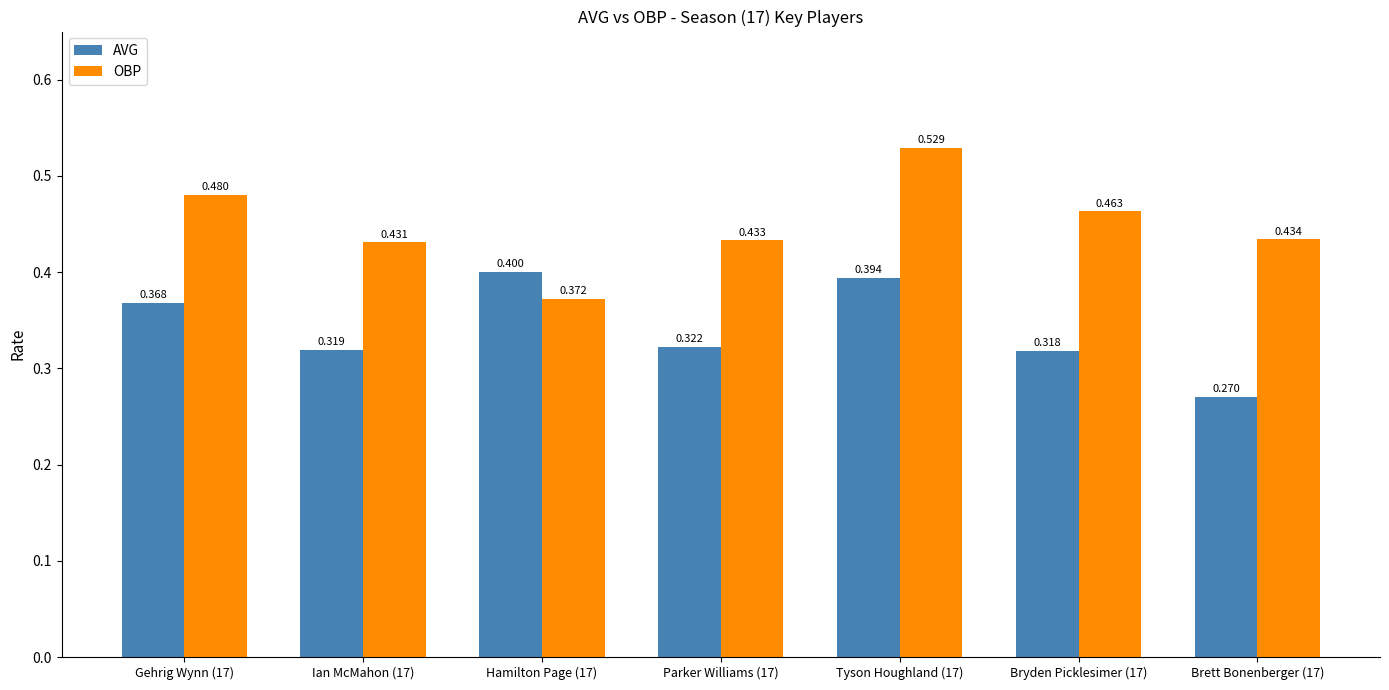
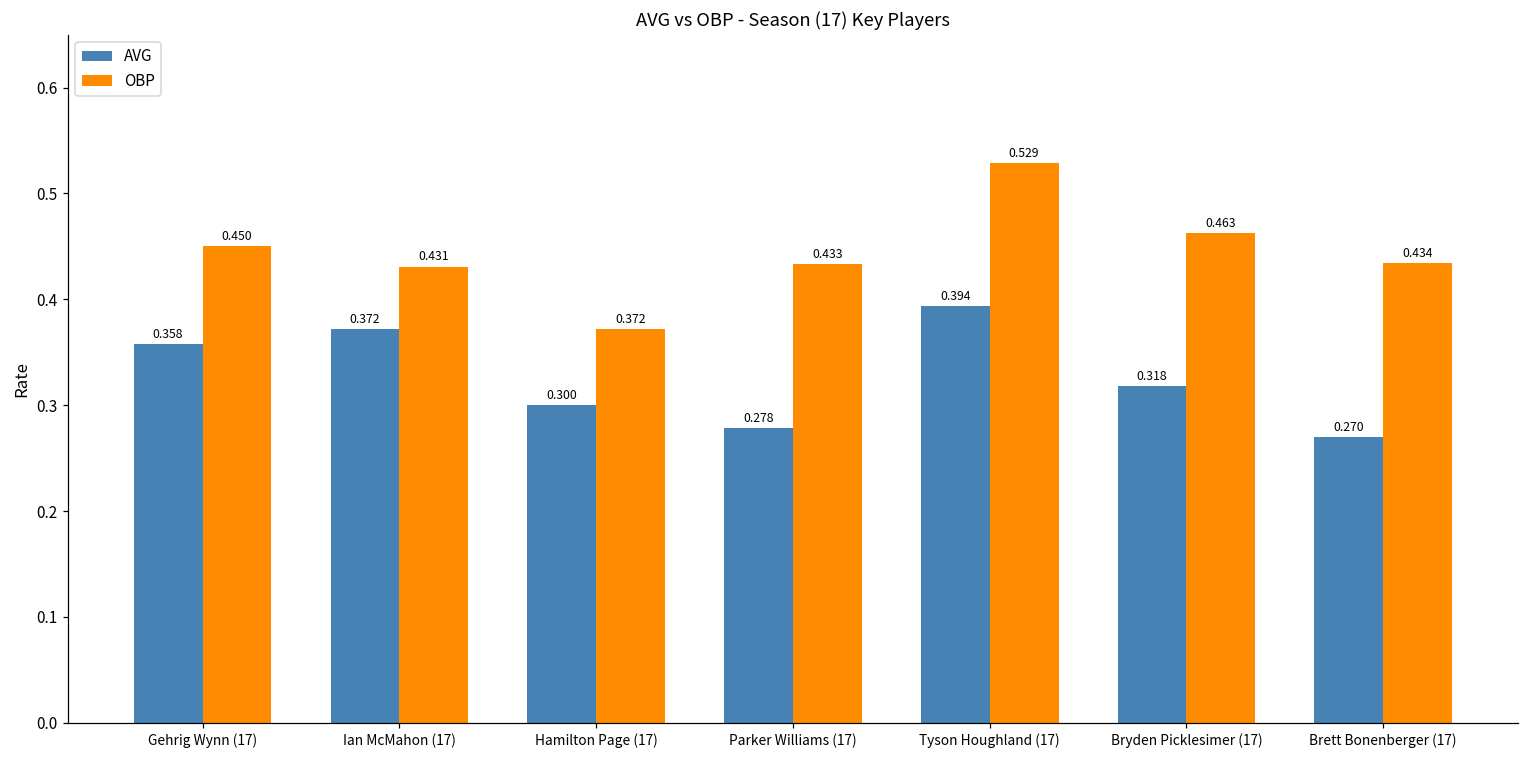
AVG, Gehrig Wynn (17): 0.368 -> 0.358
OBP, Gehrig Wynn (17): 0.480 -> 0.450
AVG, Ian McMahon (17): 0.319 -> 0.372
AVG, Hamilton Page (17): 0.400 -> 0.300
AVG, Parker Williams (17): 0.322 -> 0.278
